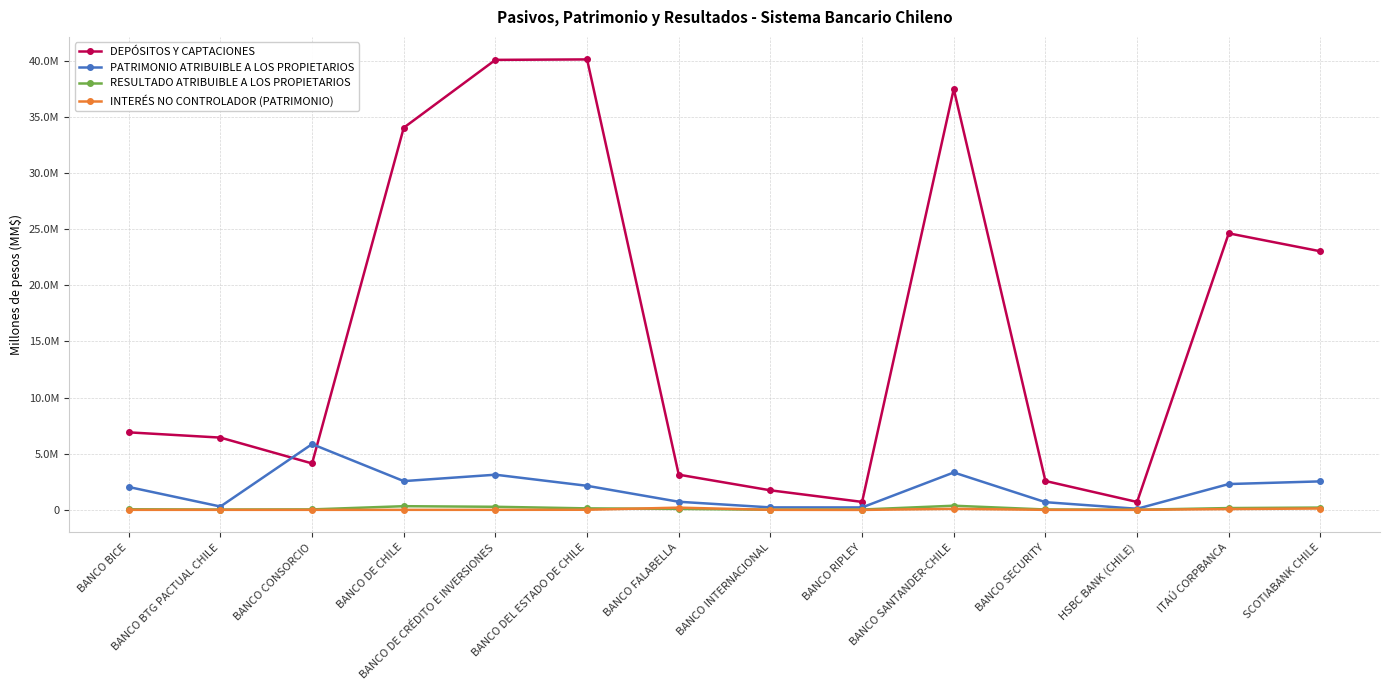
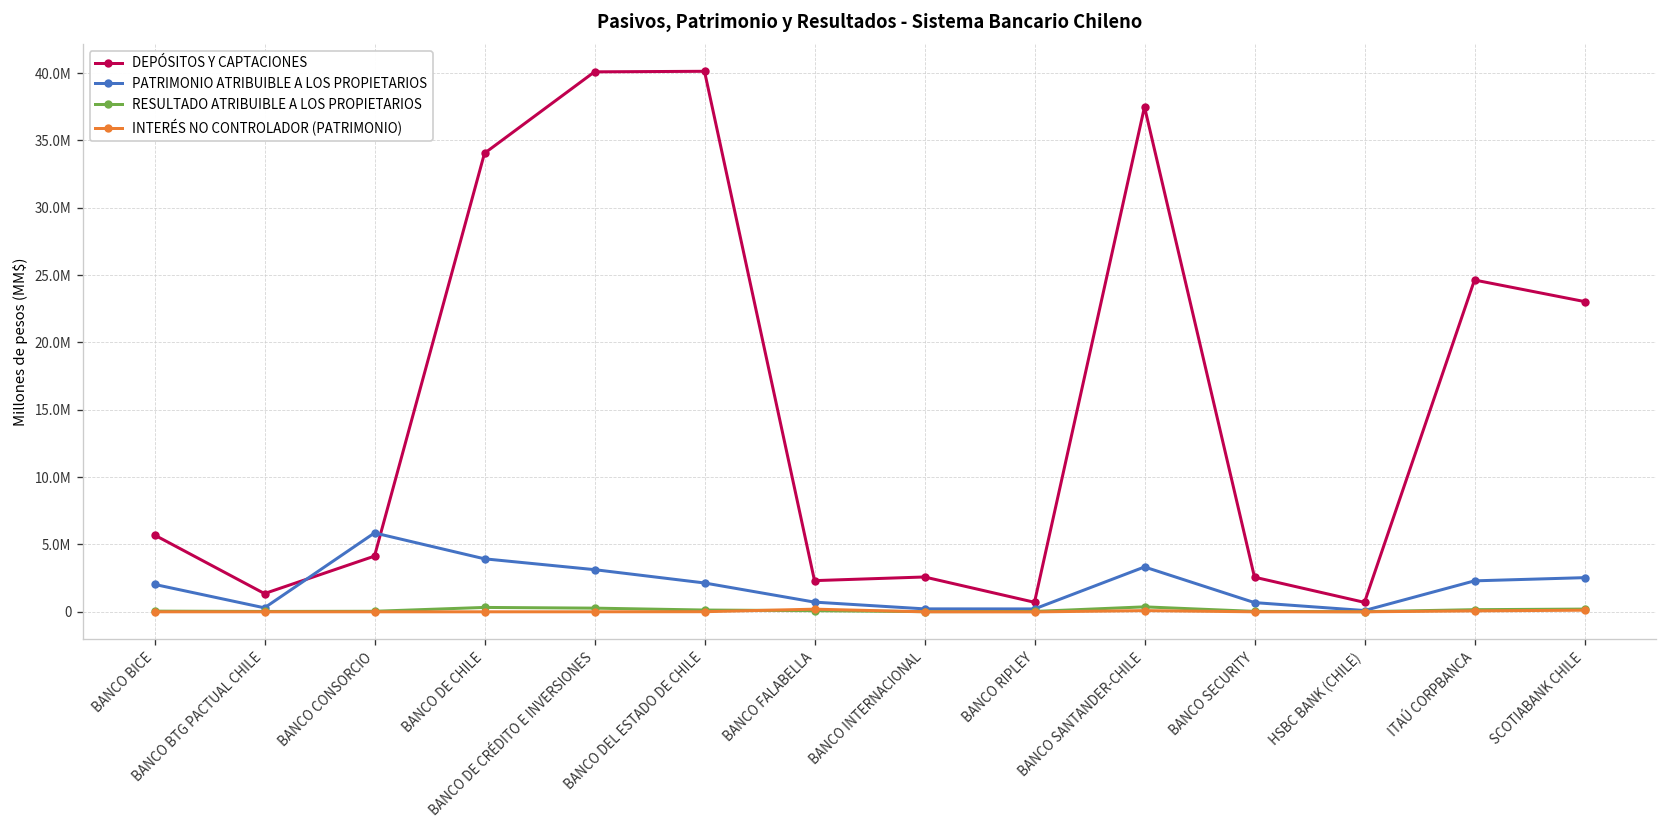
DEPÓSITOS Y CAPTACIONES, BANCO BICE: 6900000 -> 5700000
DEPÓSITOS Y CAPTACIONES, BANCO BTG PACTUAL CHILE: 6400000 -> 1400000
PATRIMONIO ATRIBUIBLE A LOS PROPIETARIOS, BANCO DE CHILE: 2600000 -> 3900000
DEPÓSITOS Y CAPTACIONES, BANCO FALABELLA: 3100000 -> 2300000
DEPÓSITOS Y CAPTACIONES, BANCO INTERNACIONAL: 1700000 -> 2600000
